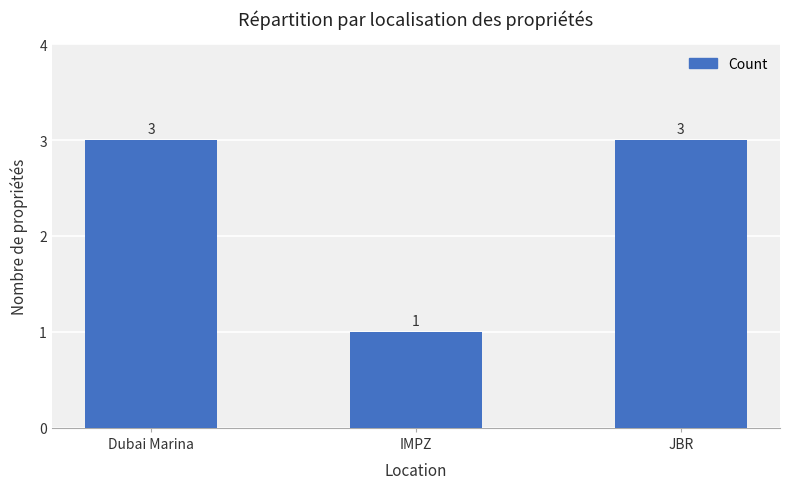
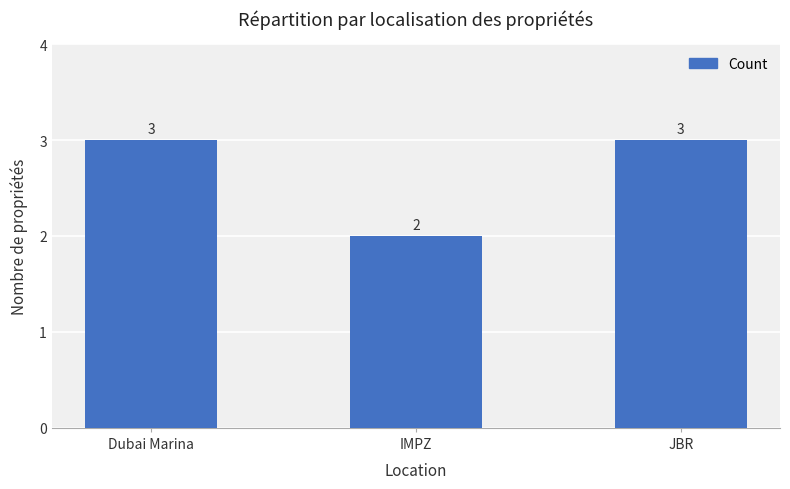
IMPZ: 1 -> 2
